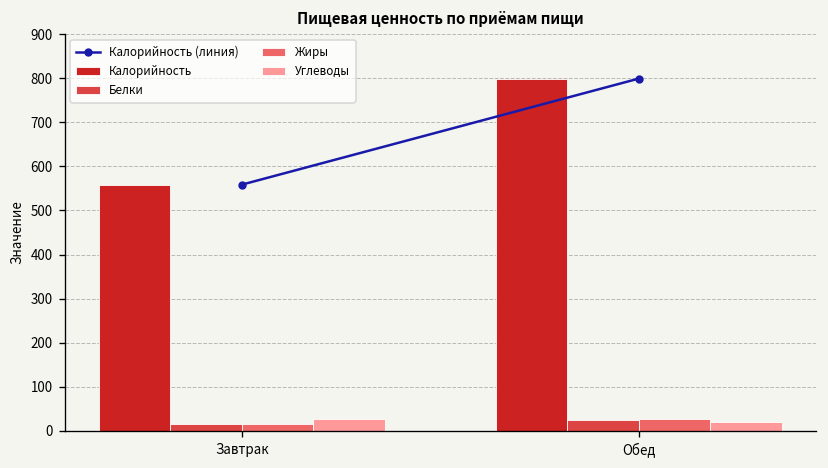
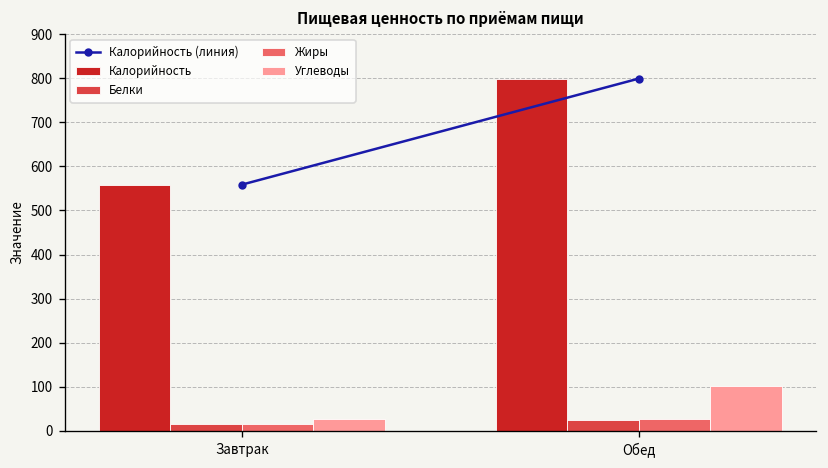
Углеводы, Обед: 20 -> 100
